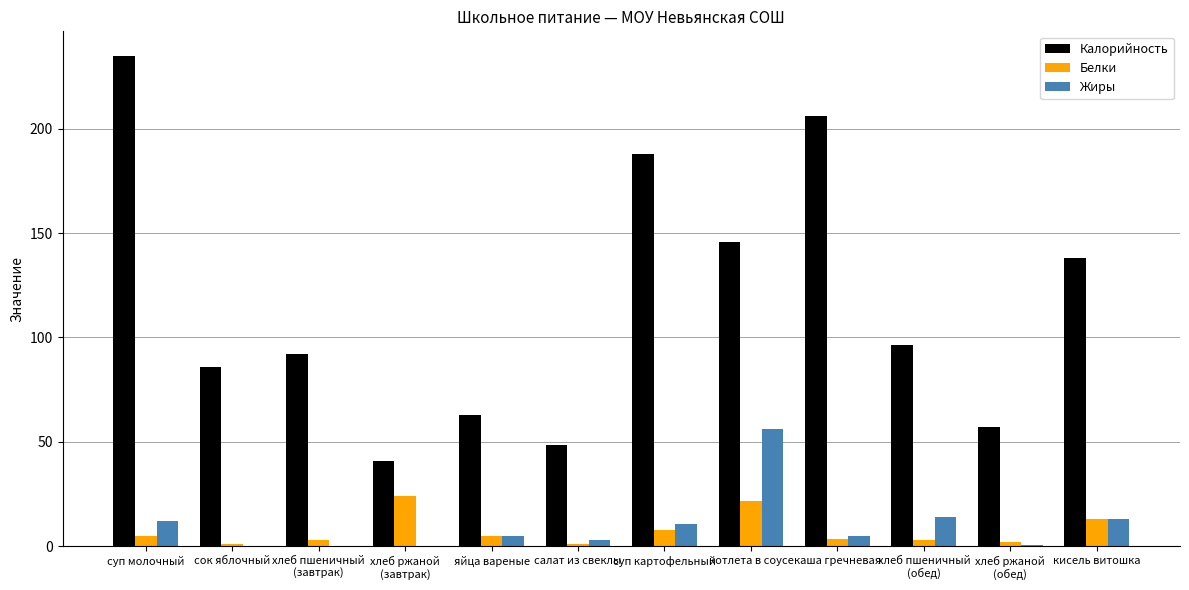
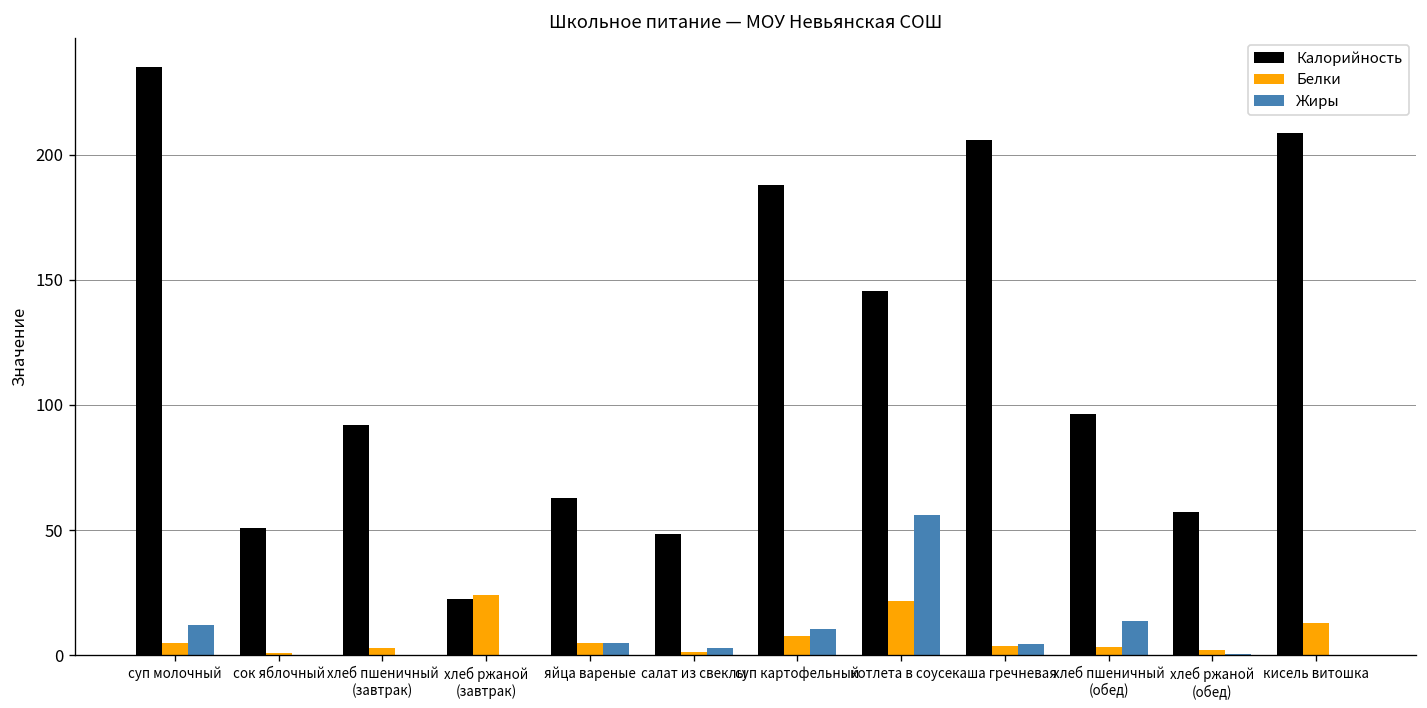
Калорийность, сок яблочный: 86 -> 51
Калорийность, хлеб ржаной (завтрак): 41 -> 23
Калорийность, кисель витошка: 138 -> 209
Жиры, кисель витошка: 13 -> 0
